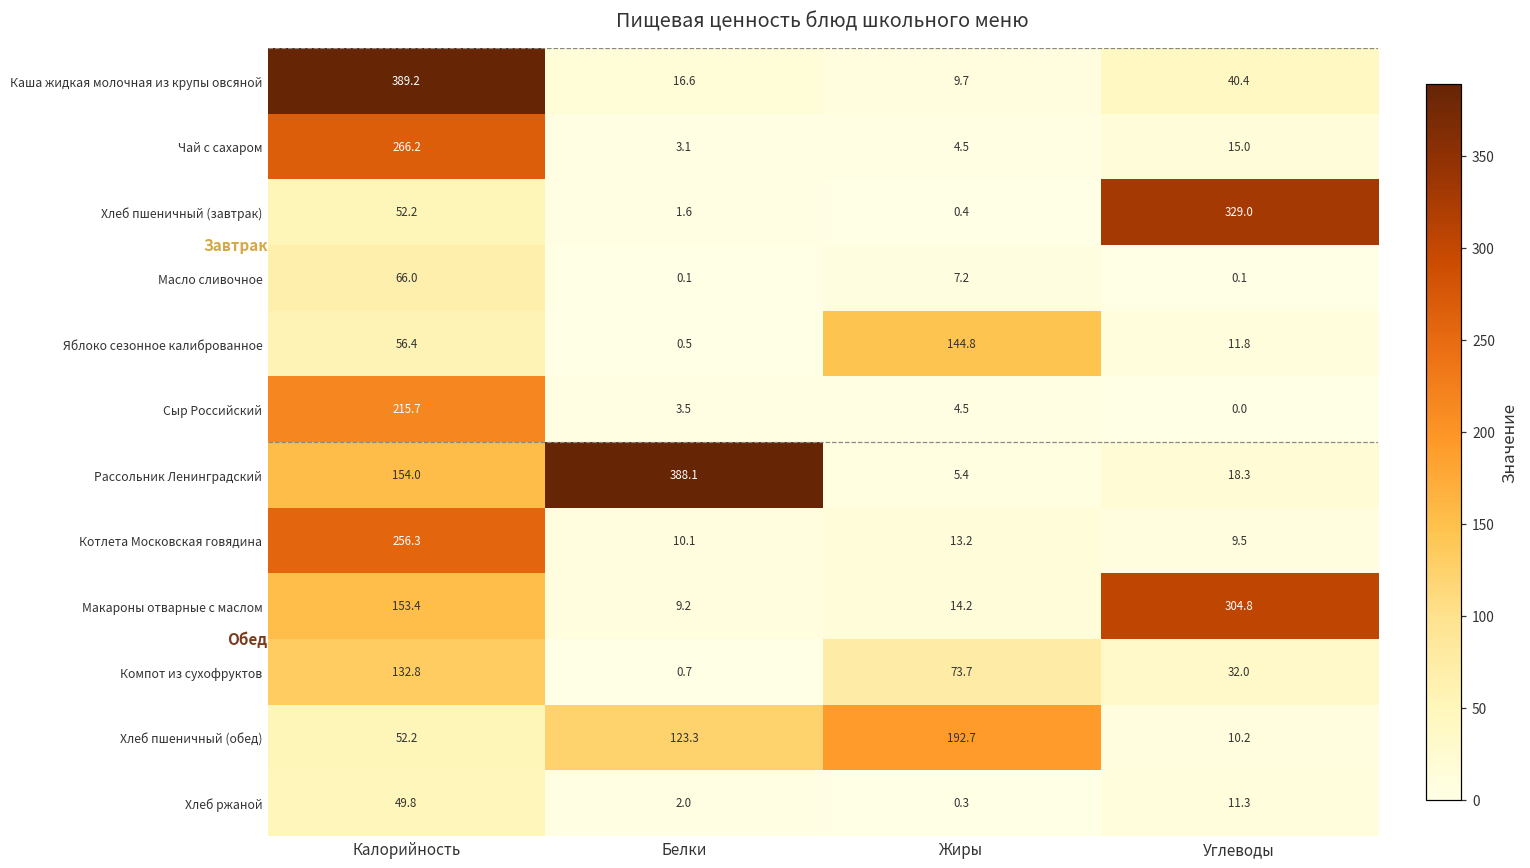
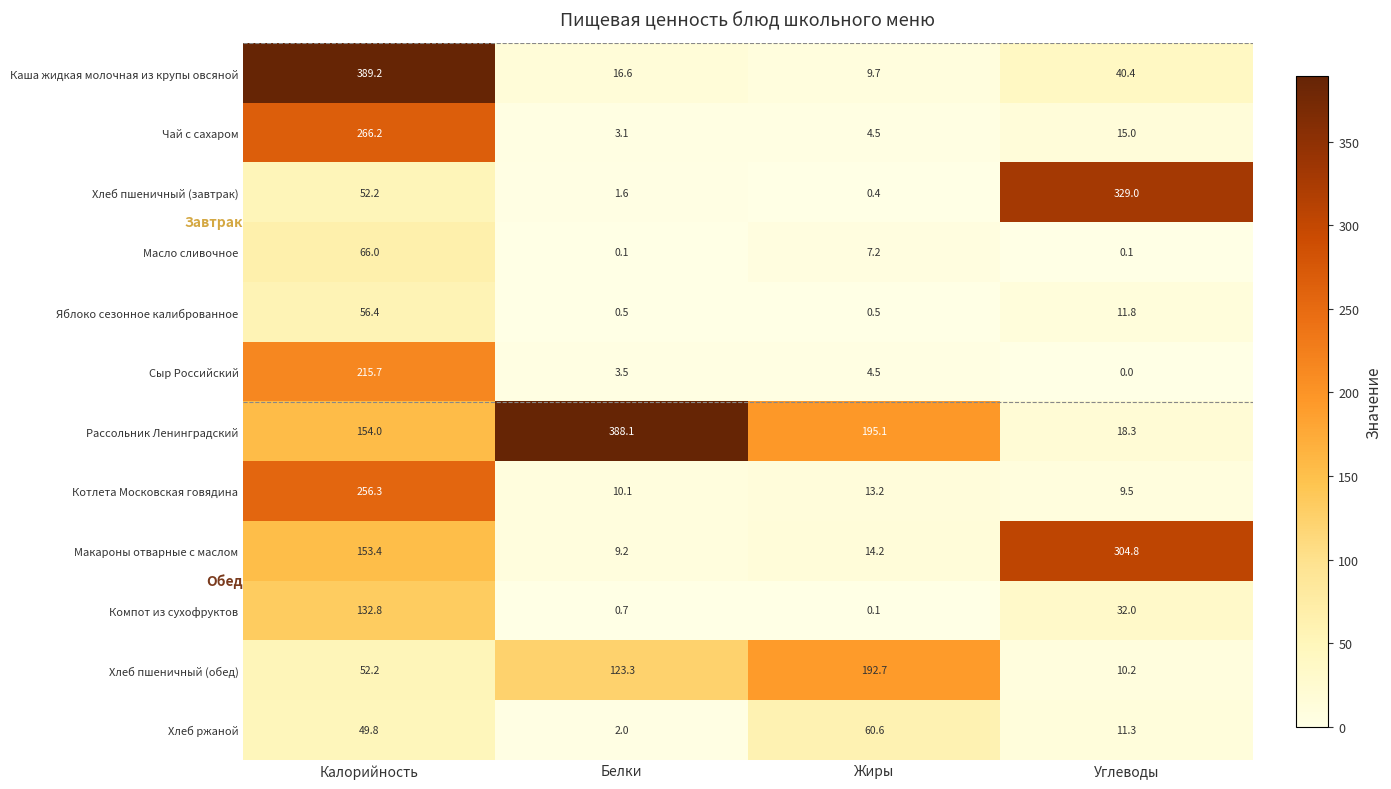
Яблоко сезонное калиброванное, Жиры: 144.8 -> 0.5
Рассольник Ленинградский, Жиры: 5.4 -> 195.1
Компот из сухофруктов, Жиры: 73.7 -> 0.1
Хлеб ржаной, Жиры: 0.3 -> 60.6
